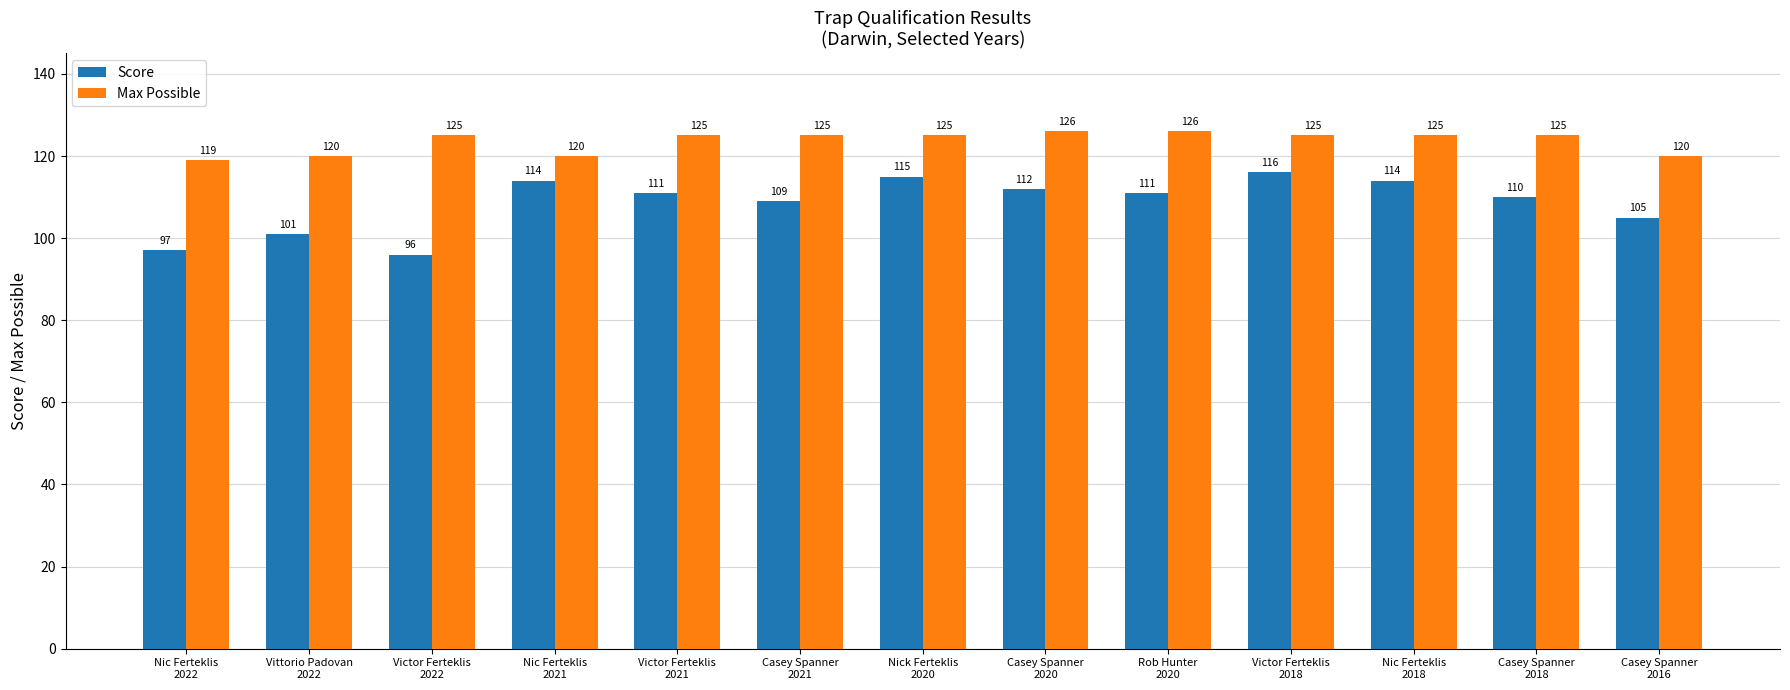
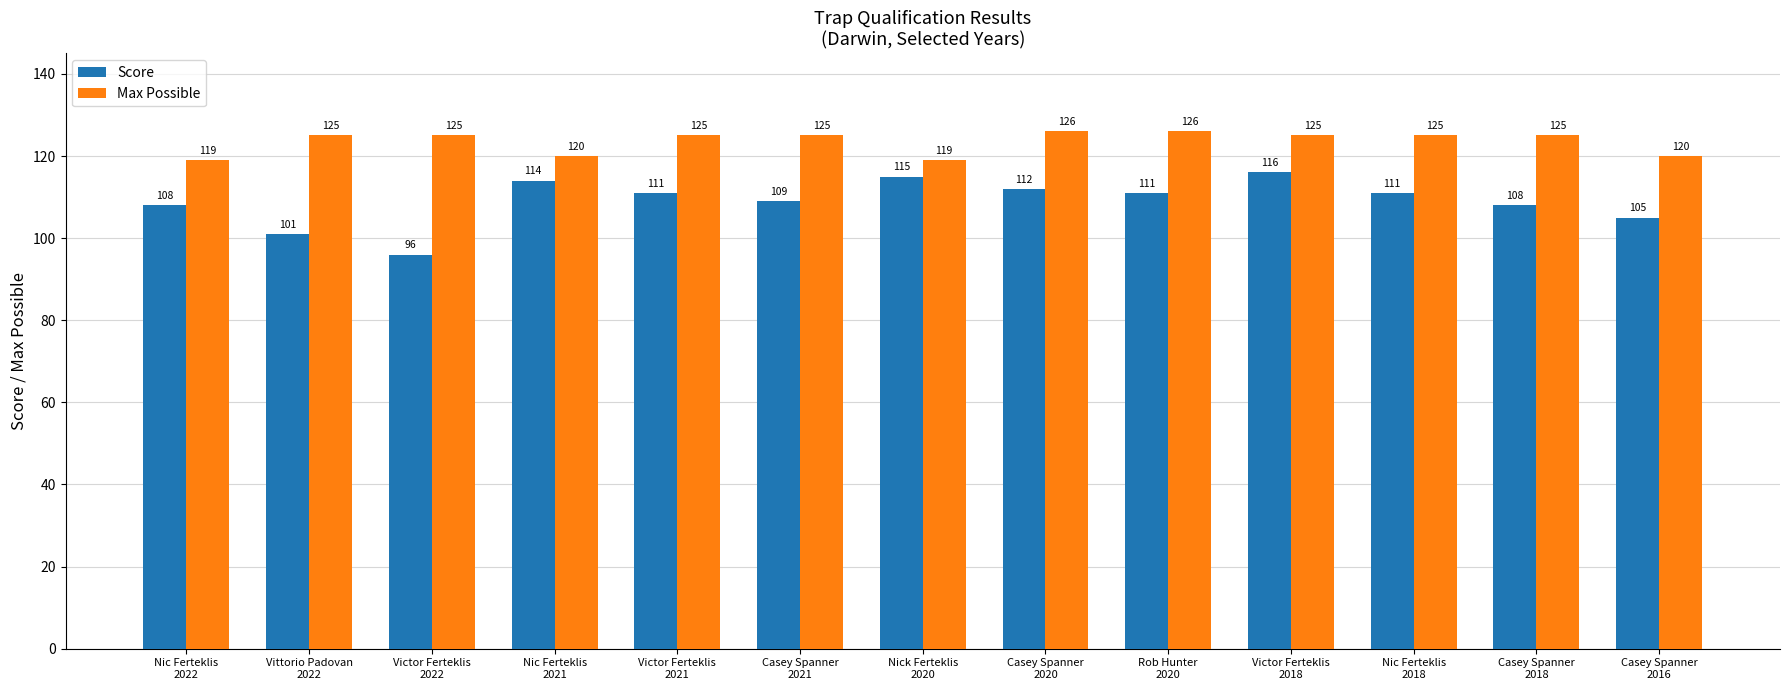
Score, Nic Ferteklis 2022: 97 -> 108
Max Possible, Vittorio Padovan 2022: 120 -> 125
Max Possible, Nick Ferteklis 2020: 125 -> 119
Score, Nic Ferteklis 2018: 114 -> 111
Score, Casey Spanner 2018: 110 -> 108
